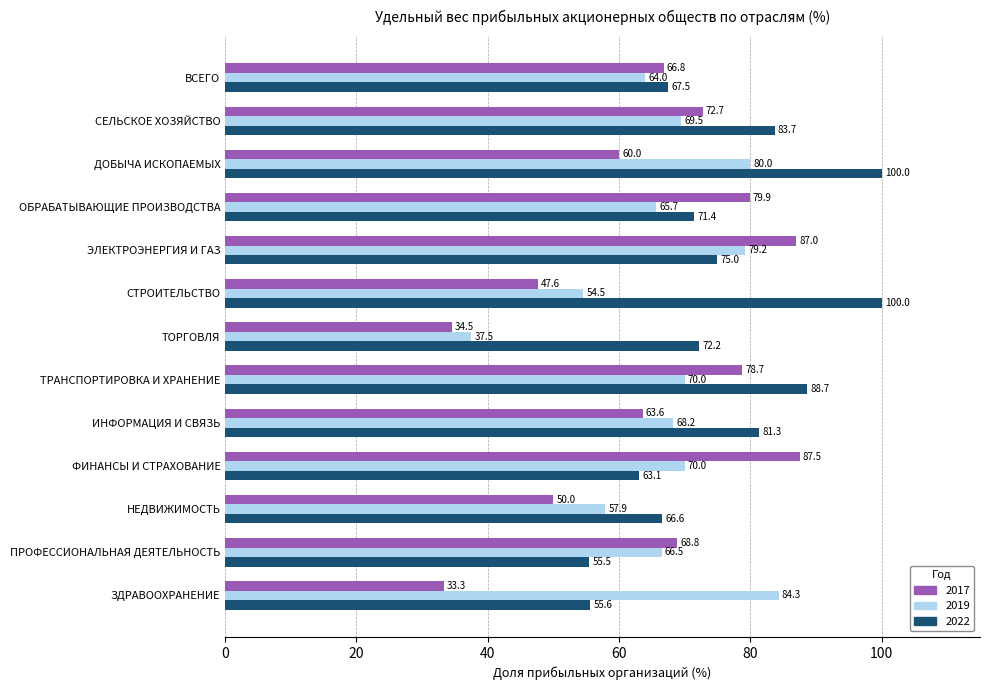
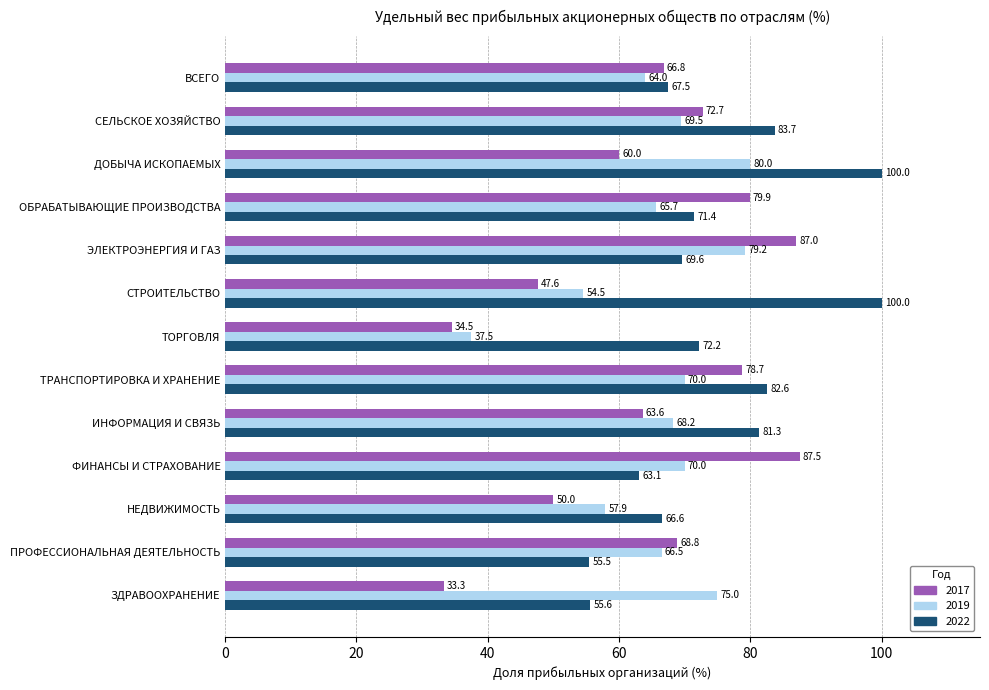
2022, ЭЛЕКТРОЭНЕРГИЯ И ГАЗ: 75.0 -> 69.6
2022, ТРАНСПОРТИРОВКА И ХРАНЕНИЕ: 88.7 -> 82.6
2019, ЗДРАВООХРАНЕНИЕ: 84.3 -> 75.0
